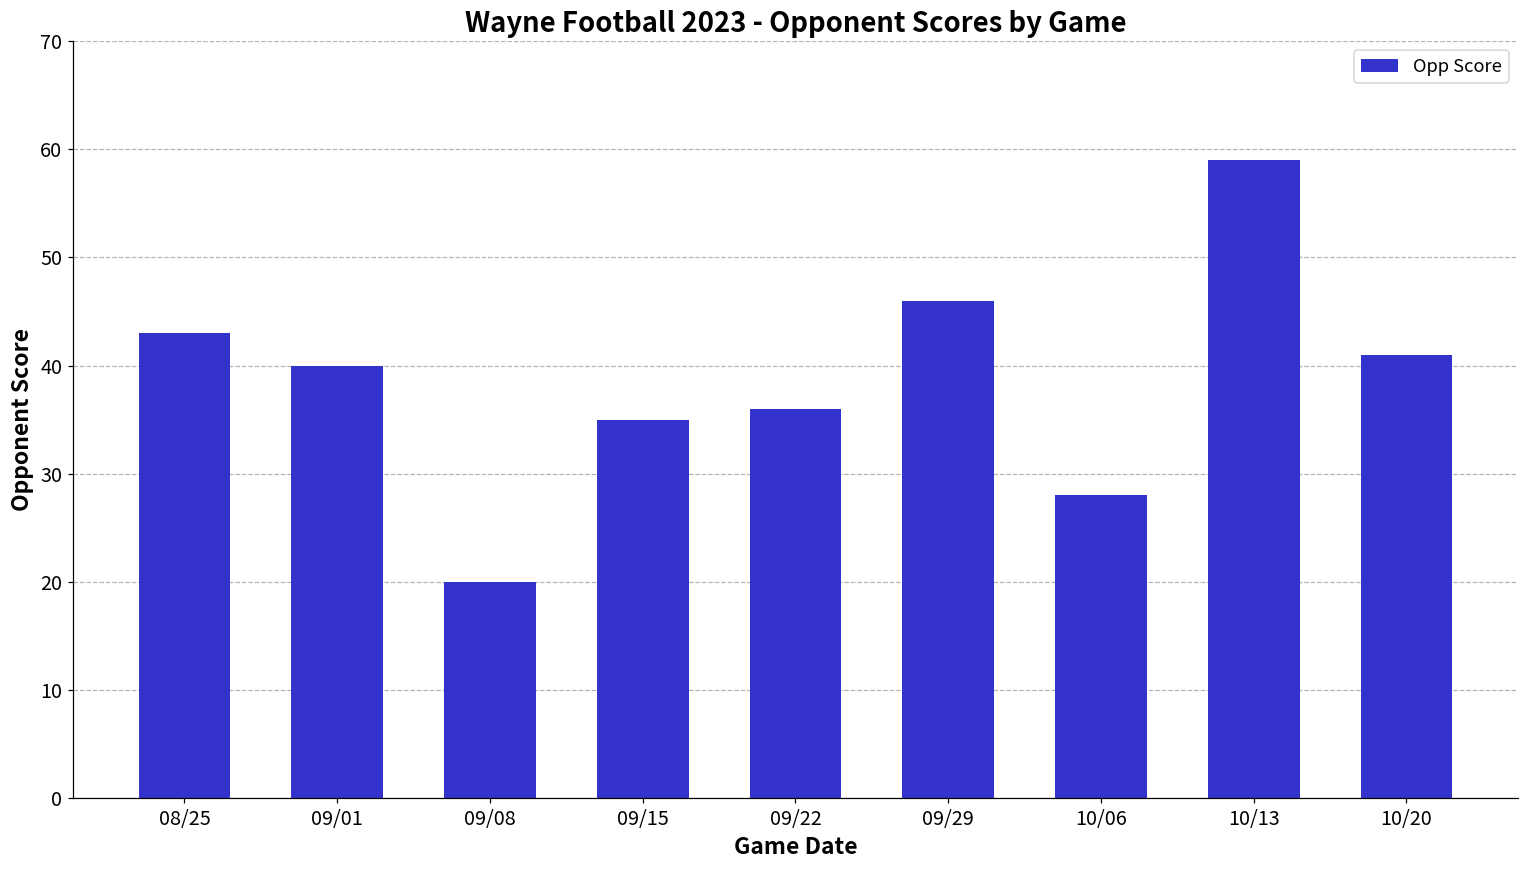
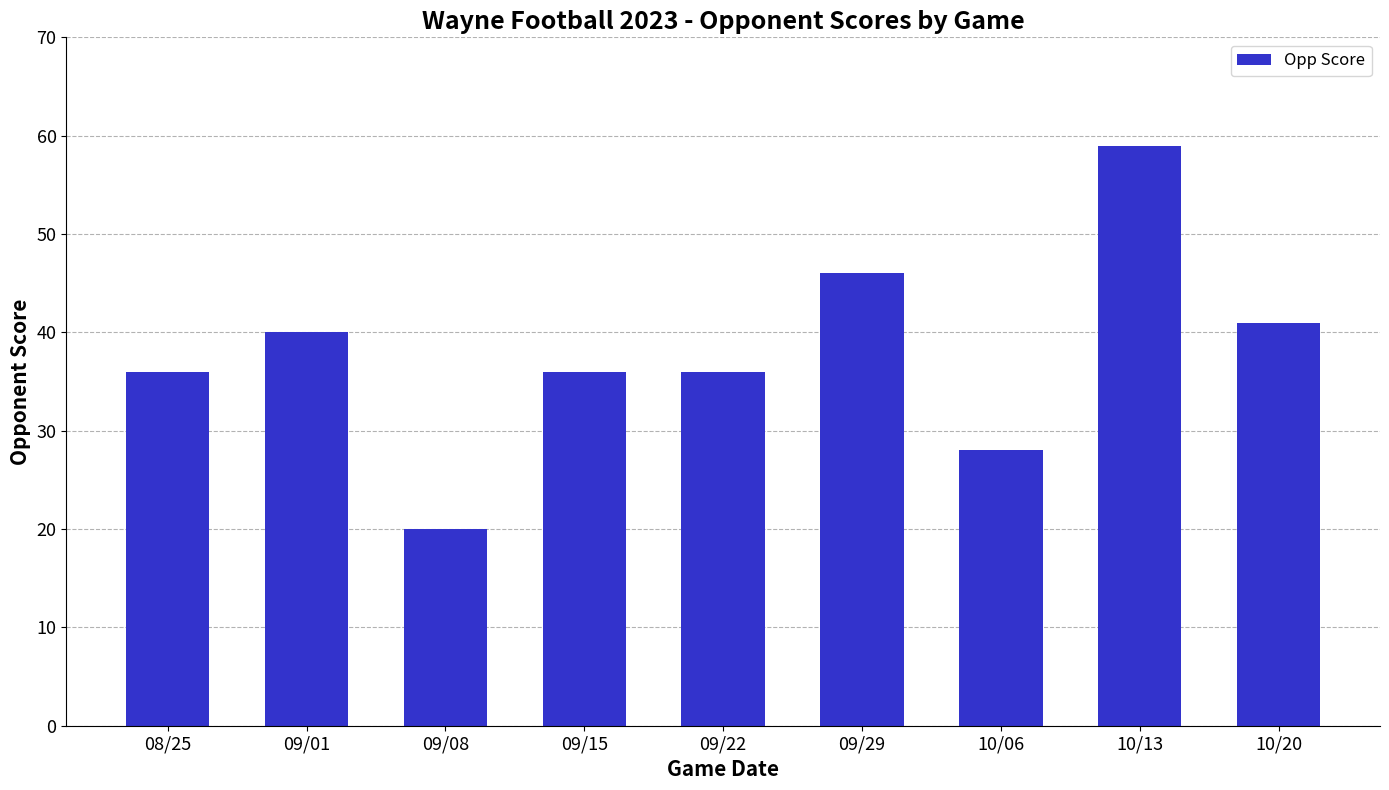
08/25: 43 -> 36
09/15: 35 -> 36
